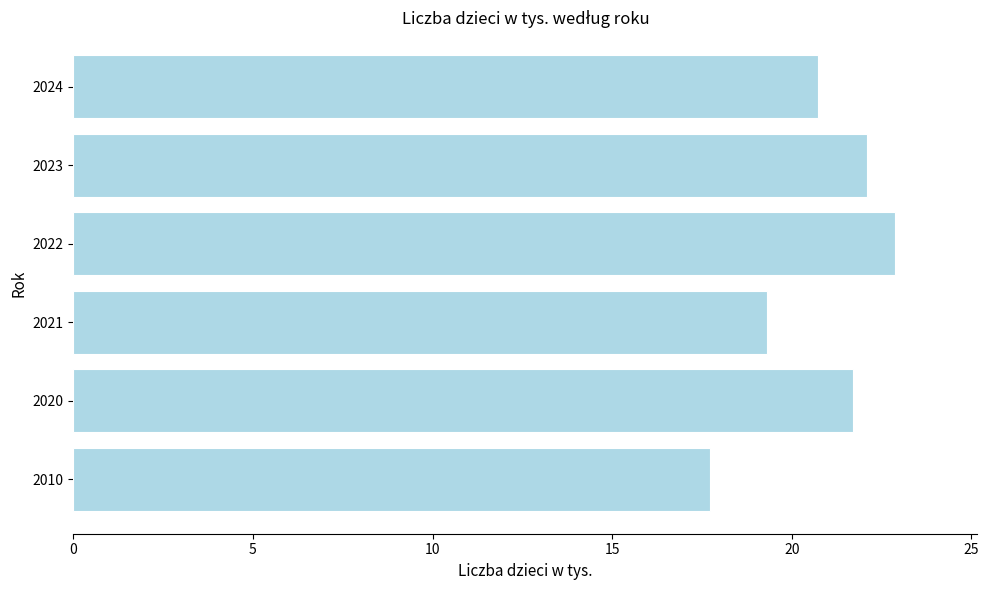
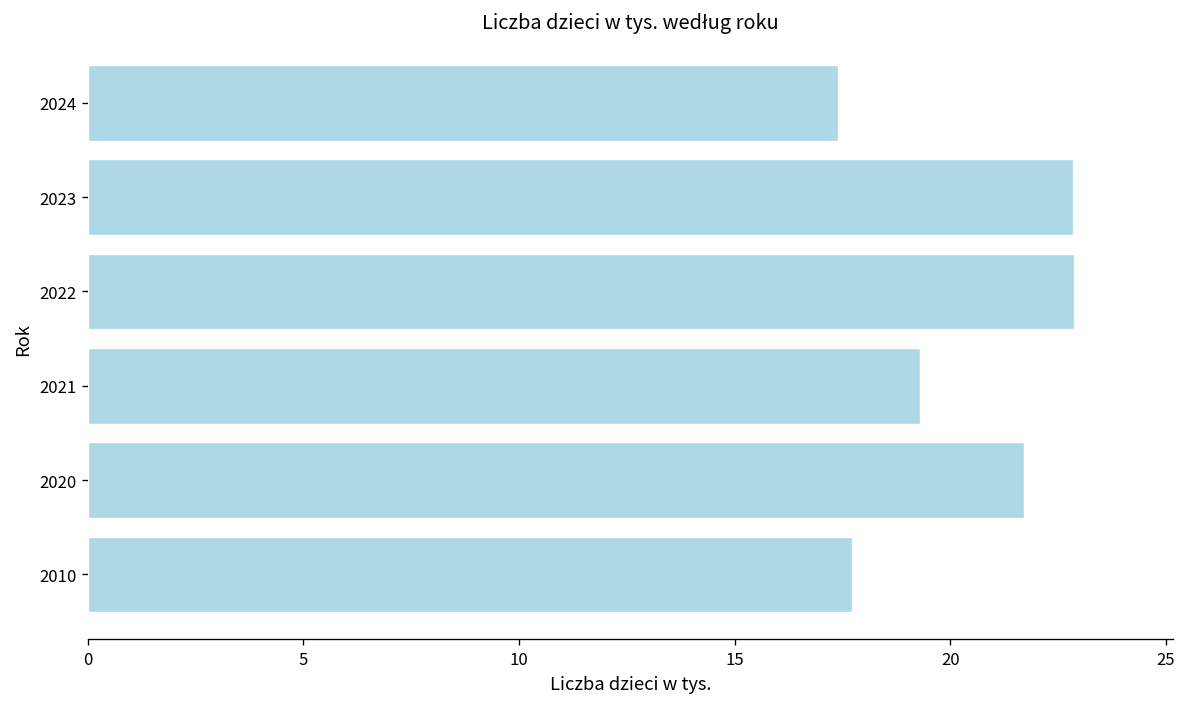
2024: 20.7 -> 17.4
2023: 22.1 -> 22.9
